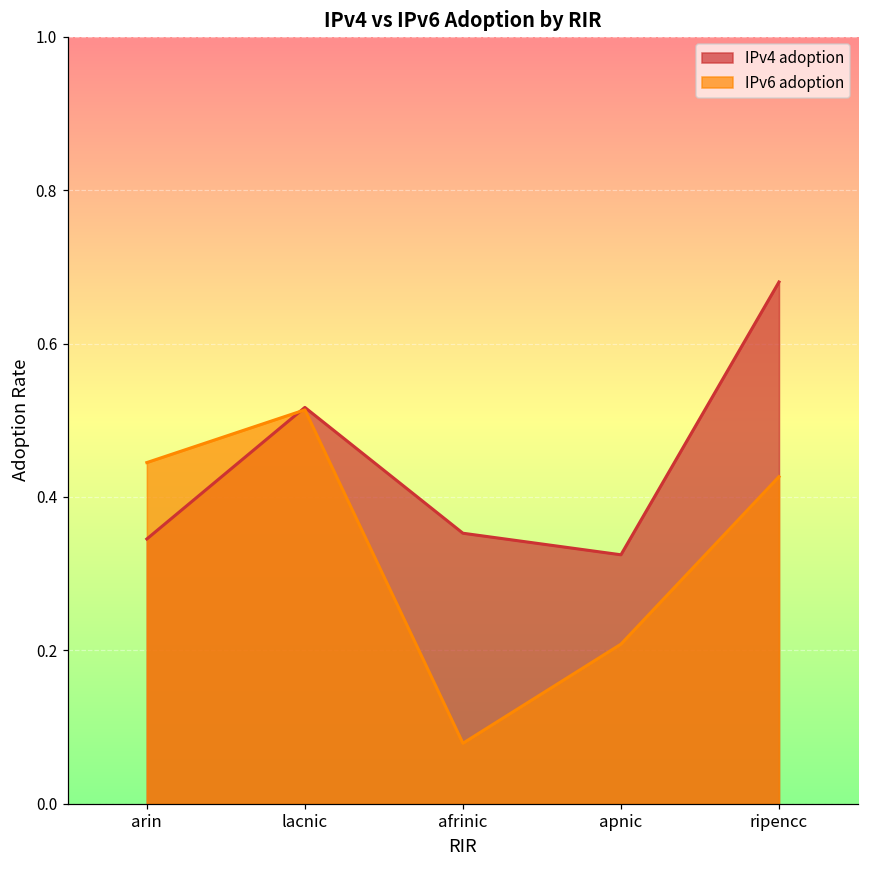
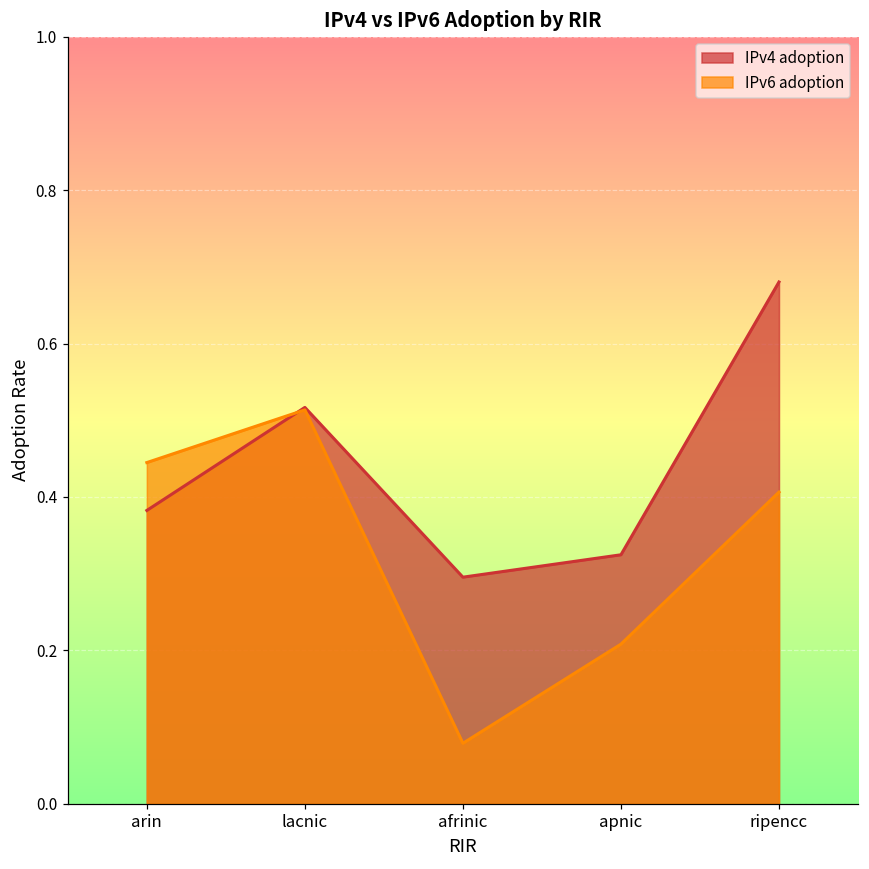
IPv4 adoption, arin: 0.35 -> 0.38
IPv4 adoption, afrinic: 0.35 -> 0.30
IPv6 adoption, ripencc: 0.43 -> 0.41
